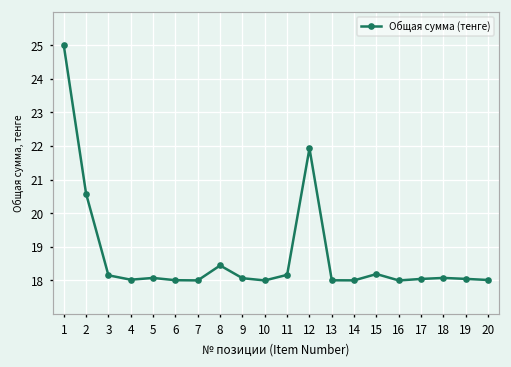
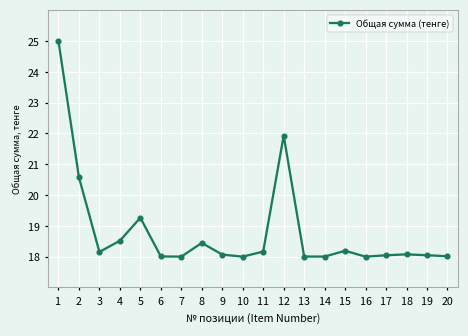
4: 18.0 -> 18.5
5: 18.1 -> 19.3
